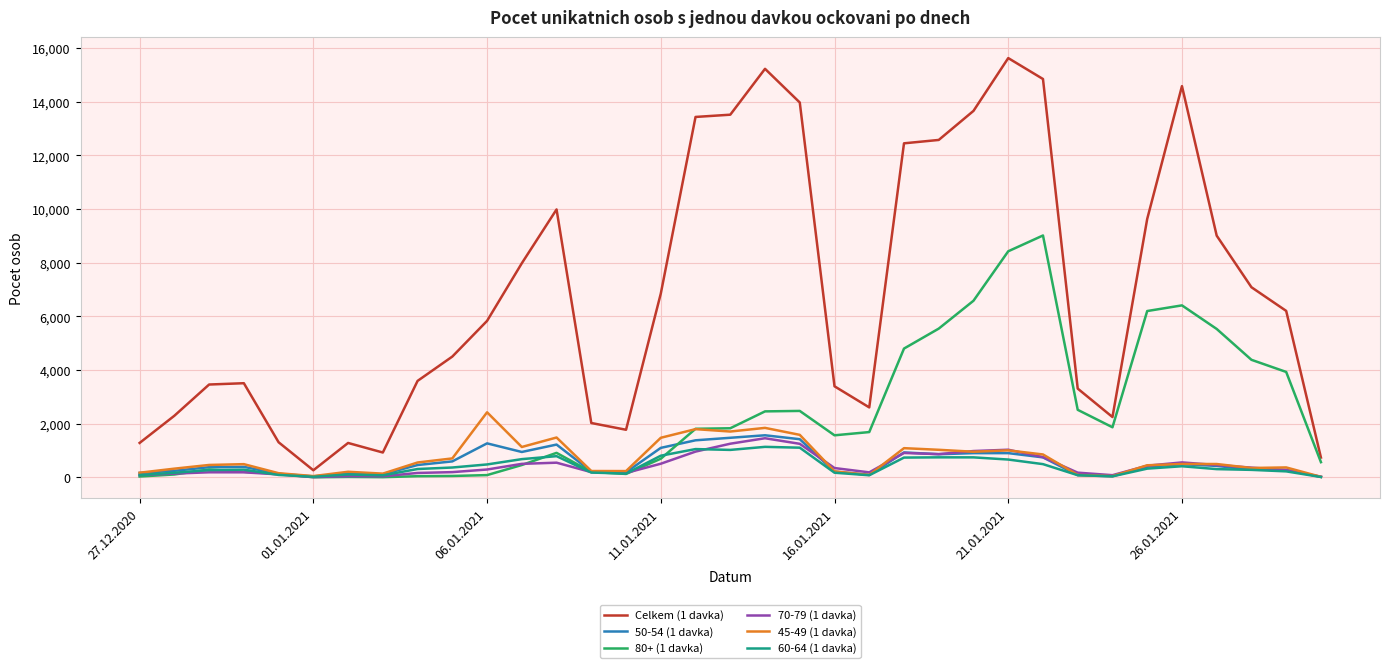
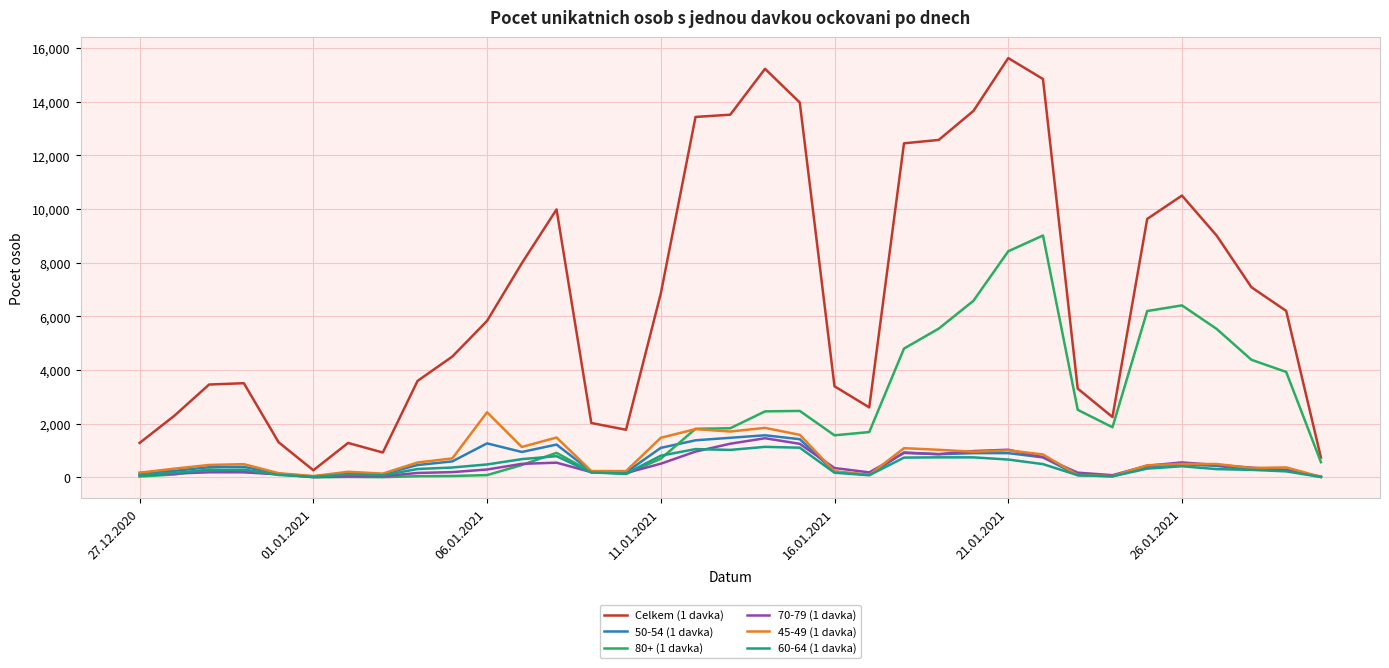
Celkem (1 davka), 26.01.2021: 14,600 -> 10,500
